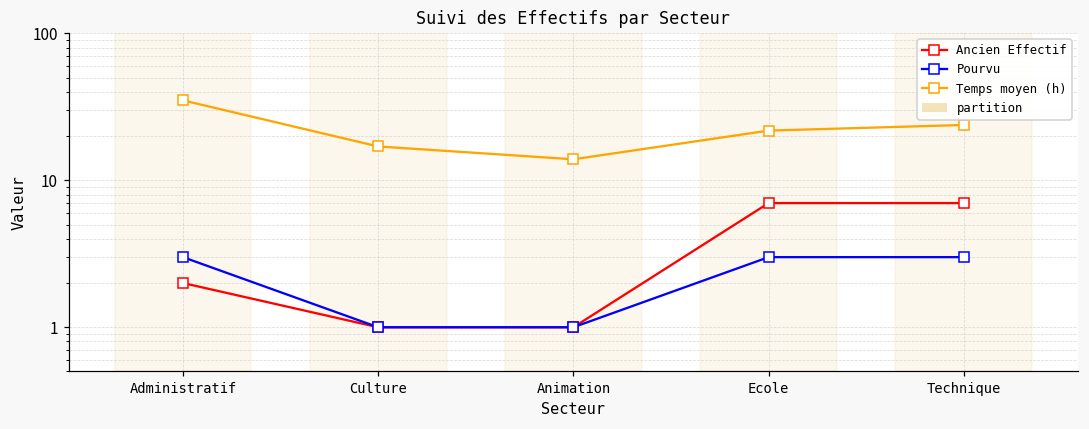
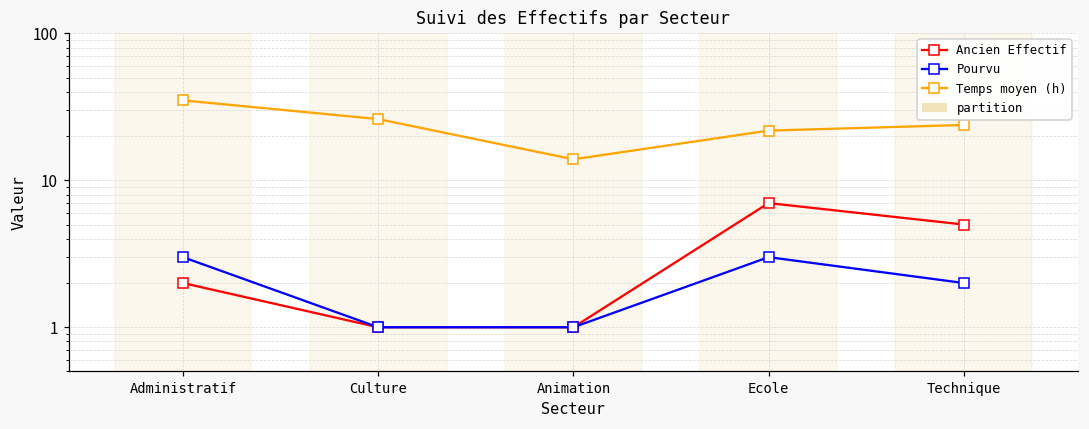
Temps moyen (h), Culture: 17 -> 26
Ancien Effectif, Technique: 7 -> 5
Pourvu, Technique: 3 -> 2
